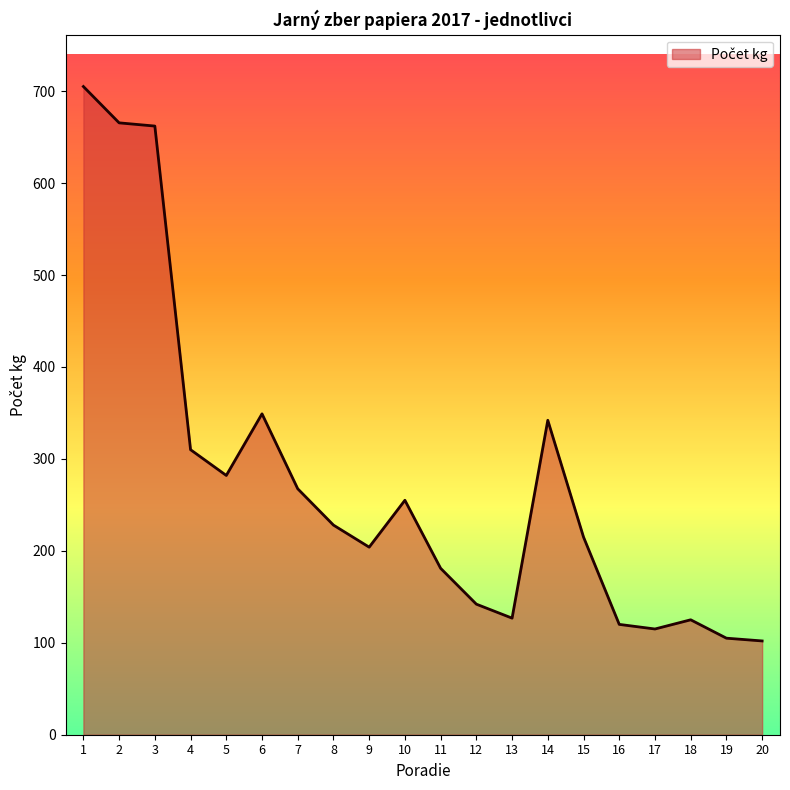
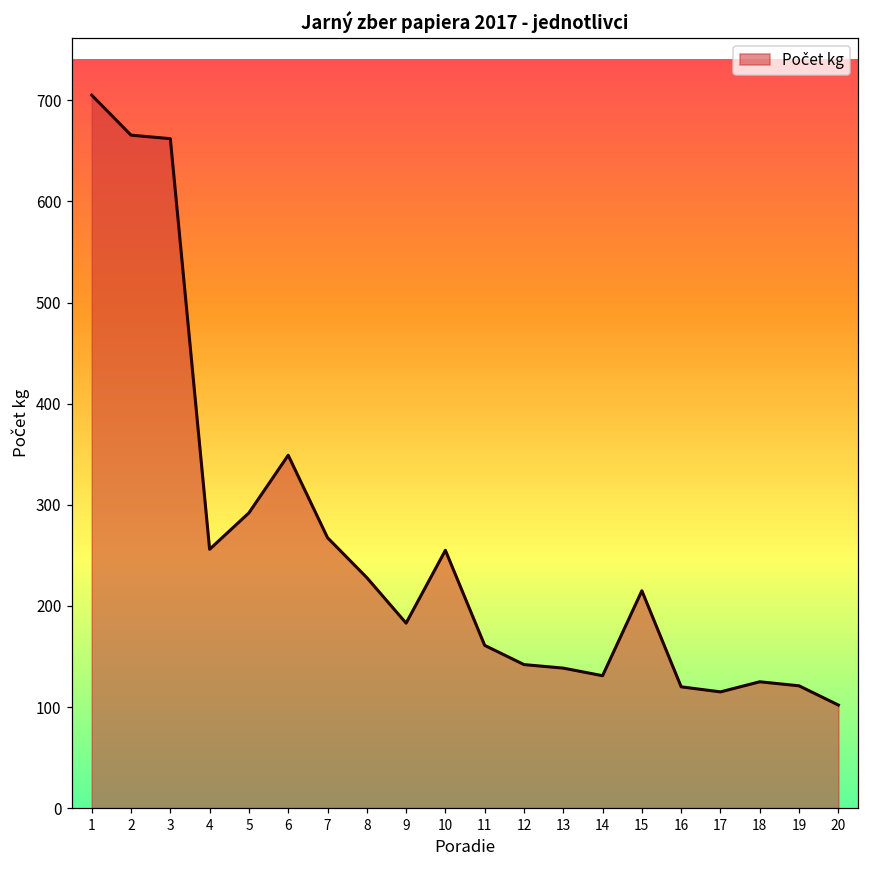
4: 310 -> 260
5: 280 -> 290
9: 200 -> 180
11: 180 -> 160
13: 130 -> 140
14: 340 -> 130
19: 110 -> 120
